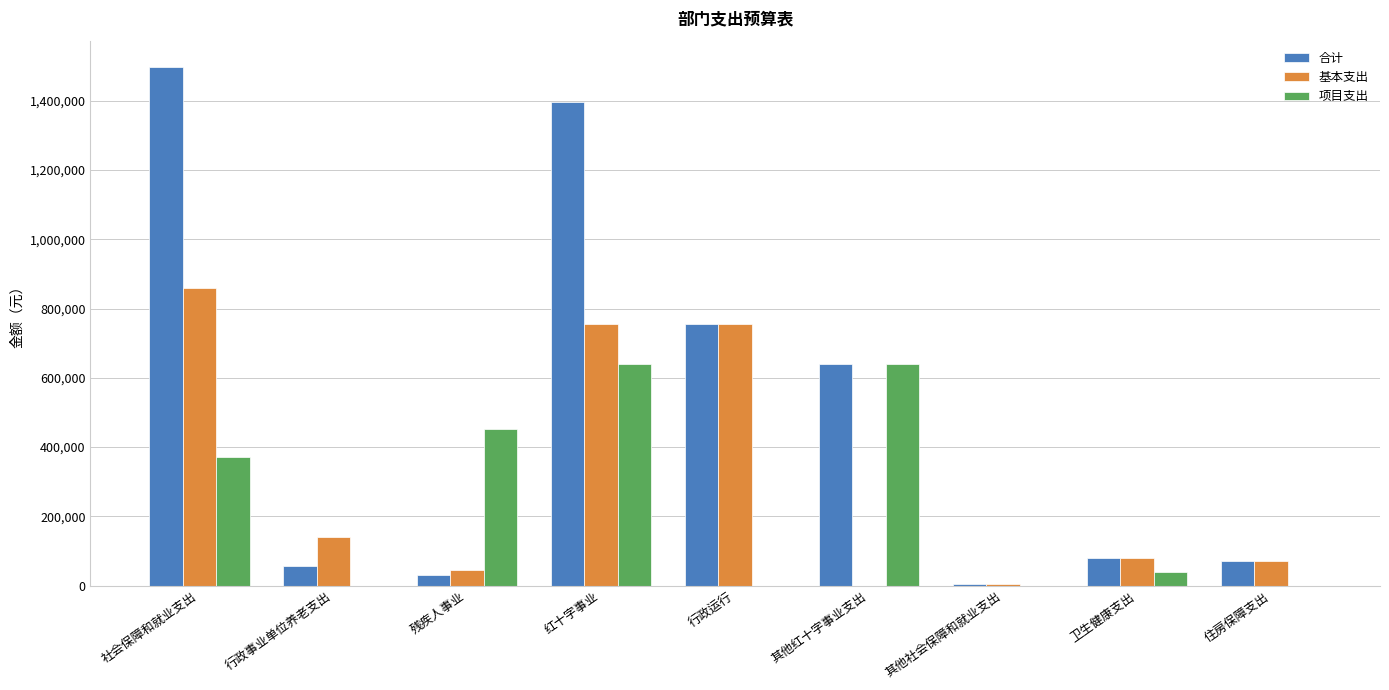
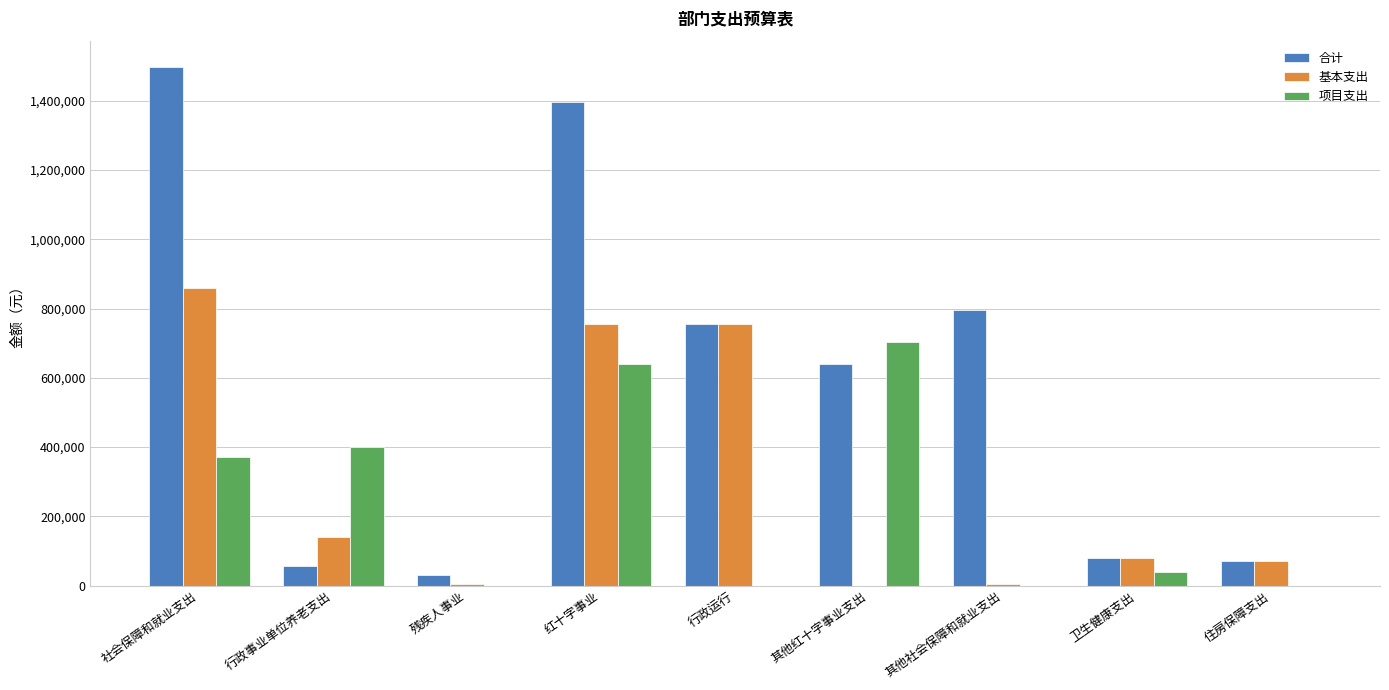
项目支出, 行政事业单位养老支出: 0 -> 400,000
基本支出, 残疾人事业: 40,000 -> 0
项目支出, 残疾人事业: 450,000 -> 0
项目支出, 其他红十字事业支出: 640,000 -> 700,000
合计, 其他社会保障和就业支出: 0 -> 800,000
